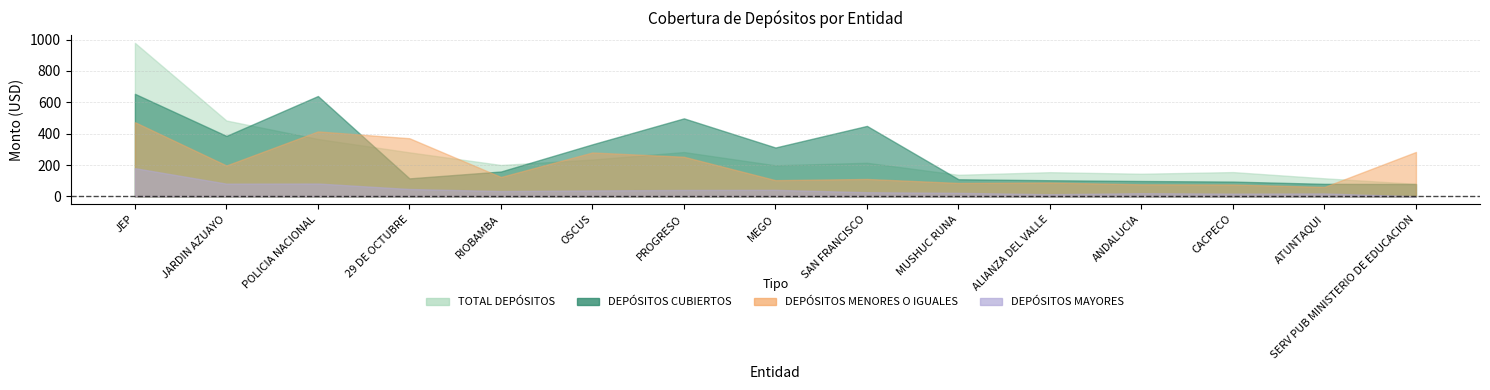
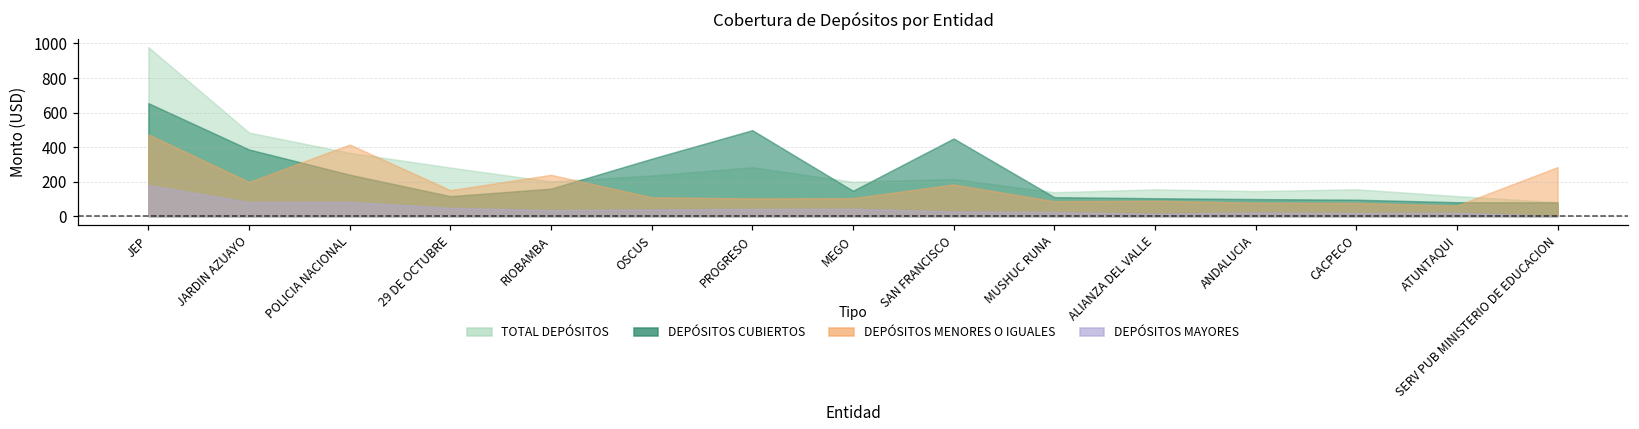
DEPÓSITOS CUBIERTOS, POLICIA NACIONAL: 640 -> 240
DEPÓSITOS MENORES O IGUALES, 29 DE OCTUBRE: 370 -> 150
DEPÓSITOS MENORES O IGUALES, RIOBAMBA: 120 -> 240
DEPÓSITOS MENORES O IGUALES, OSCUS: 280 -> 110
DEPÓSITOS MENORES O IGUALES, PROGRESO: 250 -> 100
DEPÓSITOS CUBIERTOS, MEGO: 310 -> 150
DEPÓSITOS MENORES O IGUALES, SAN FRANCISCO: 110 -> 180
